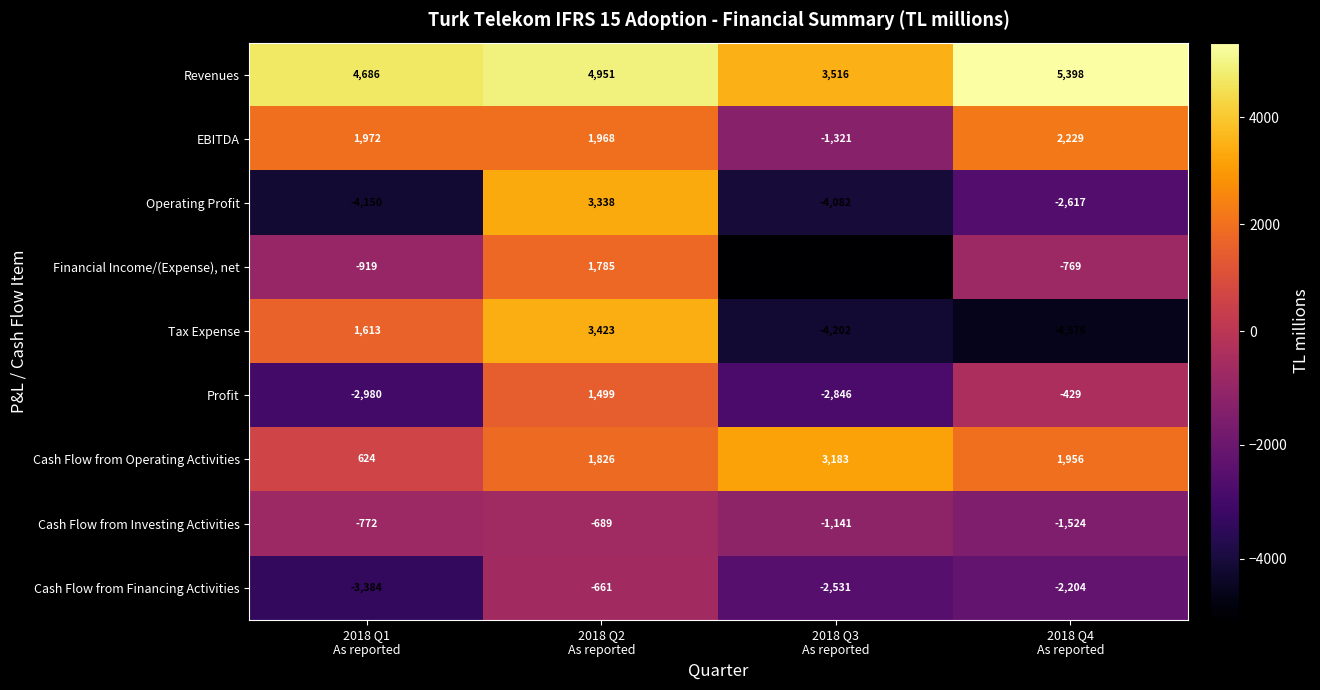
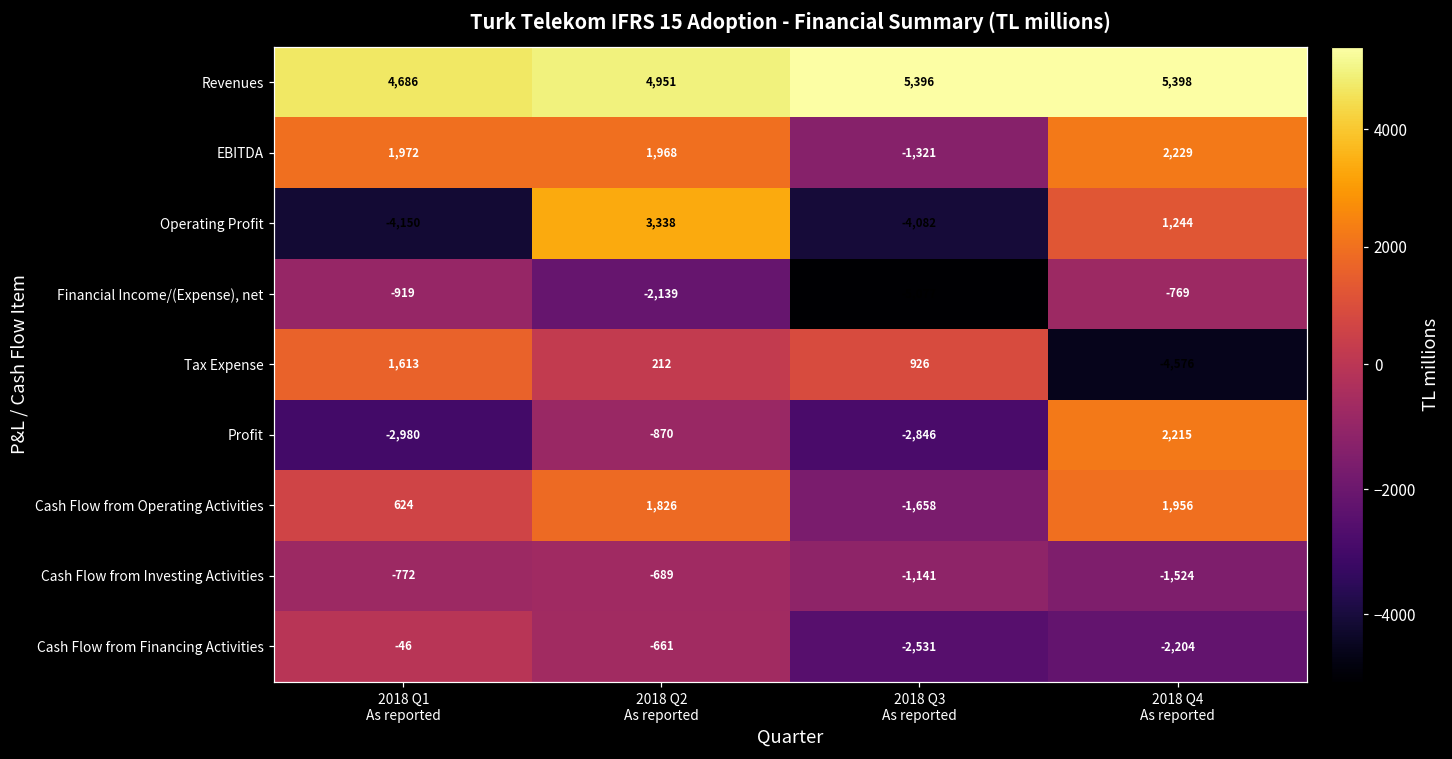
Revenues, 2018 Q3 As reported: 3,516 -> 5,396
Operating Profit, 2018 Q4 As reported: -2,617 -> 1,244
Financial Income/(Expense), net, 2018 Q2 As reported: 1,785 -> -2,139
Tax Expense, 2018 Q2 As reported: 3,423 -> 212
Tax Expense, 2018 Q3 As reported: -4,202 -> 926
Profit, 2018 Q2 As reported: 1,499 -> -870
Profit, 2018 Q4 As reported: -429 -> 2,215
Cash Flow from Operating Activities, 2018 Q3 As reported: 3,183 -> -1,658
Cash Flow from Financing Activities, 2018 Q1 As reported: -3,384 -> -46
